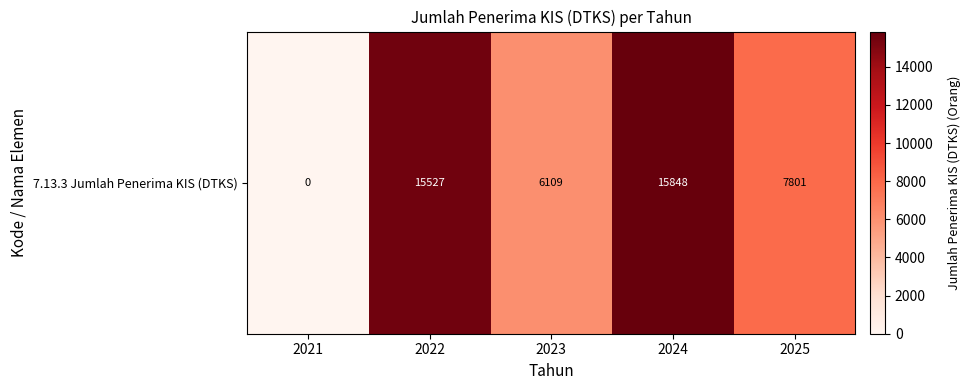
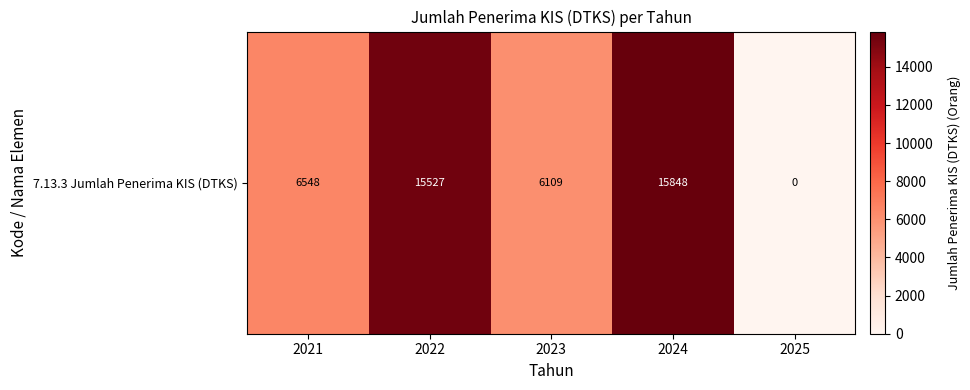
7.13.3 Jumlah Penerima KIS (DTKS), 2021: 0 -> 6548
7.13.3 Jumlah Penerima KIS (DTKS), 2025: 7801 -> 0
